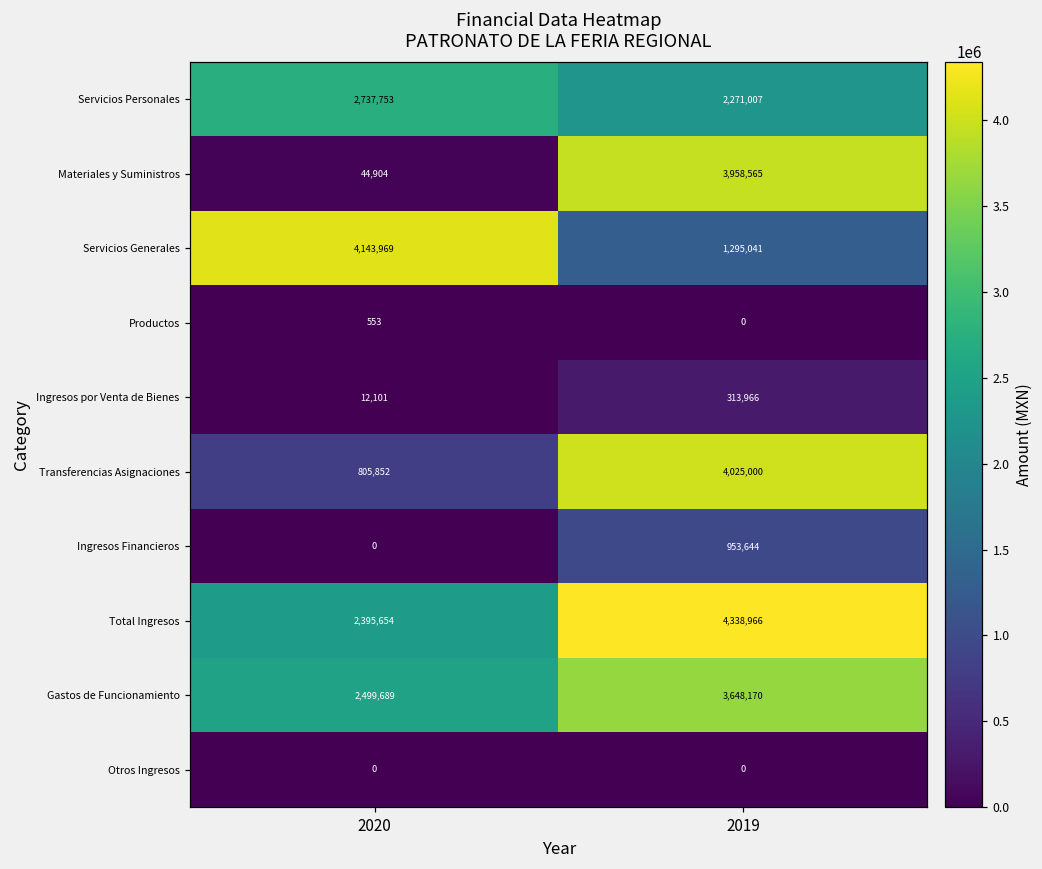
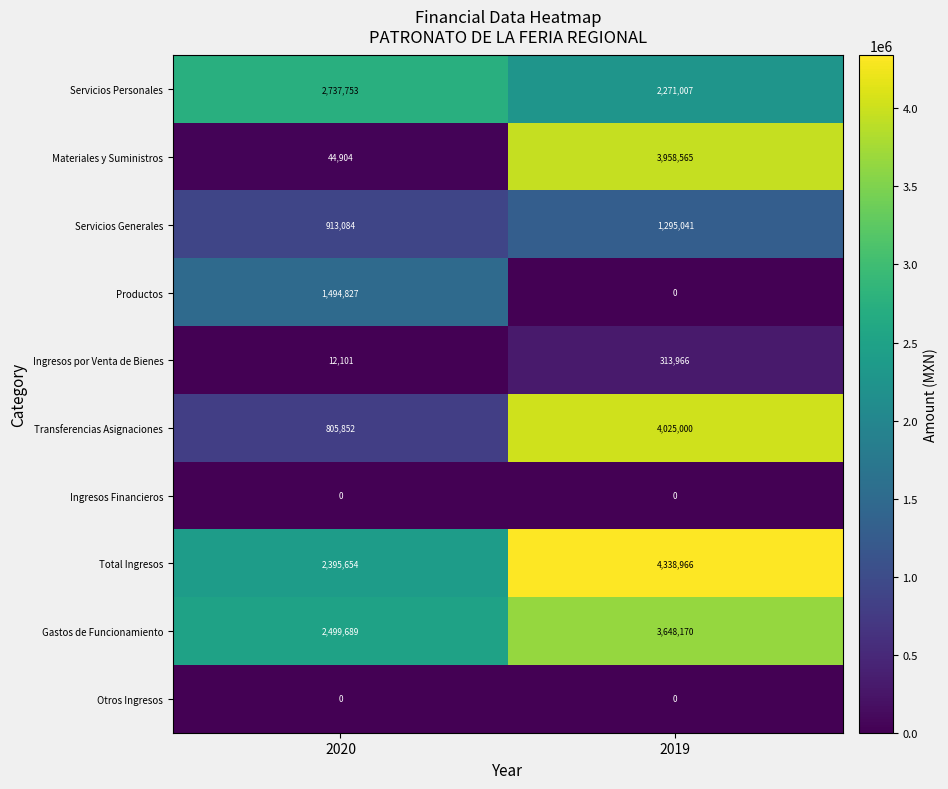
Servicios Generales, 2020: 4,143,969 -> 913,084
Productos, 2020: 553 -> 1,494,827
Ingresos Financieros, 2019: 953,644 -> 0
